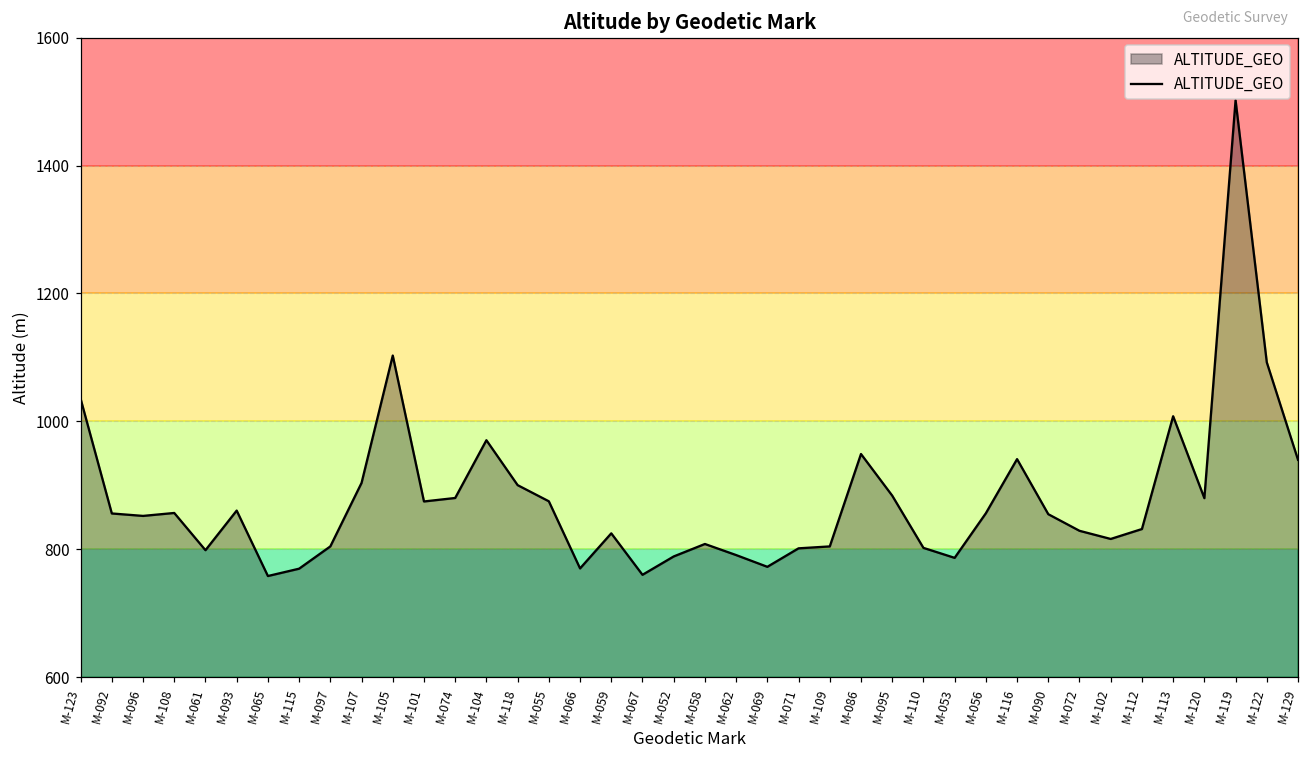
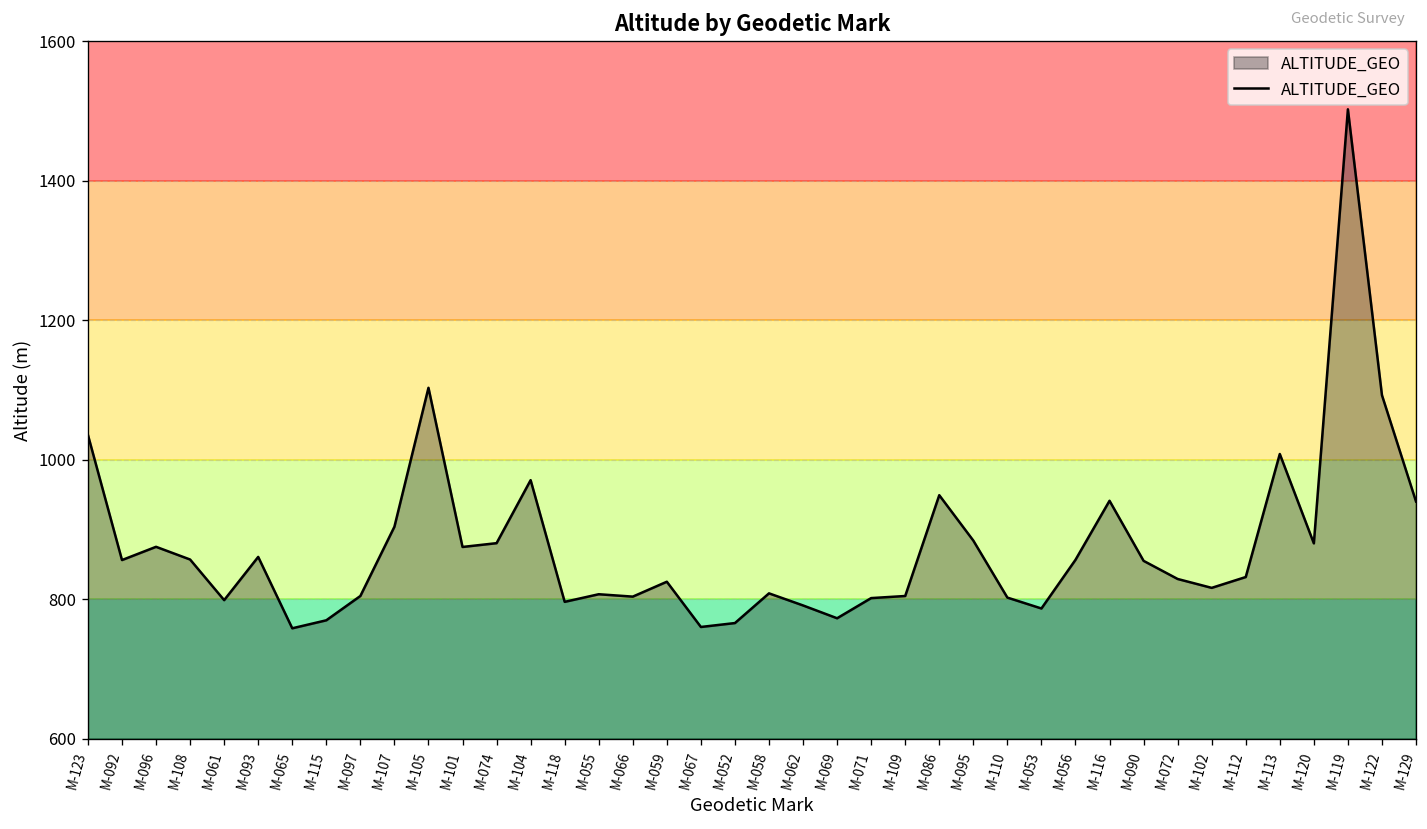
M-096: 850 -> 870
M-118: 900 -> 800
M-055: 880 -> 810
M-066: 770 -> 800
M-052: 790 -> 770
